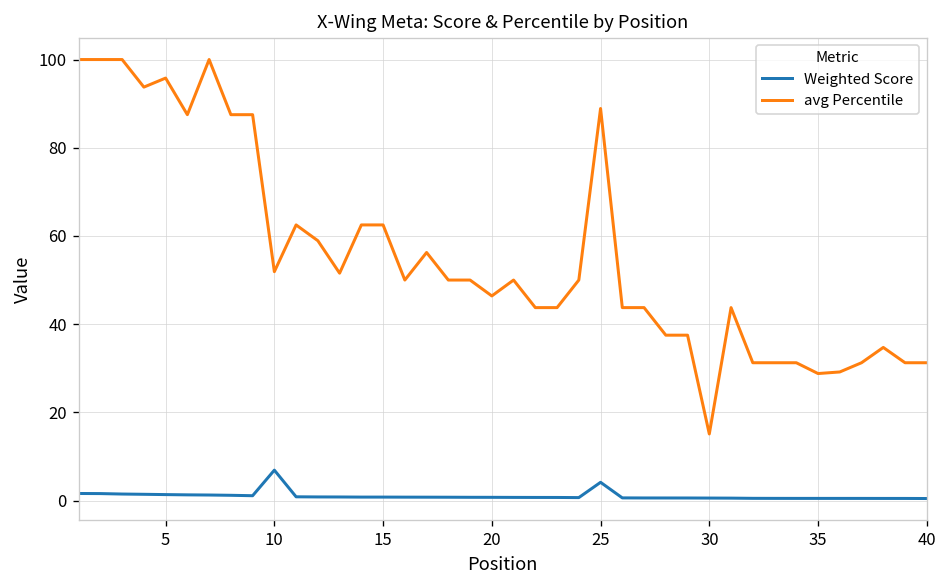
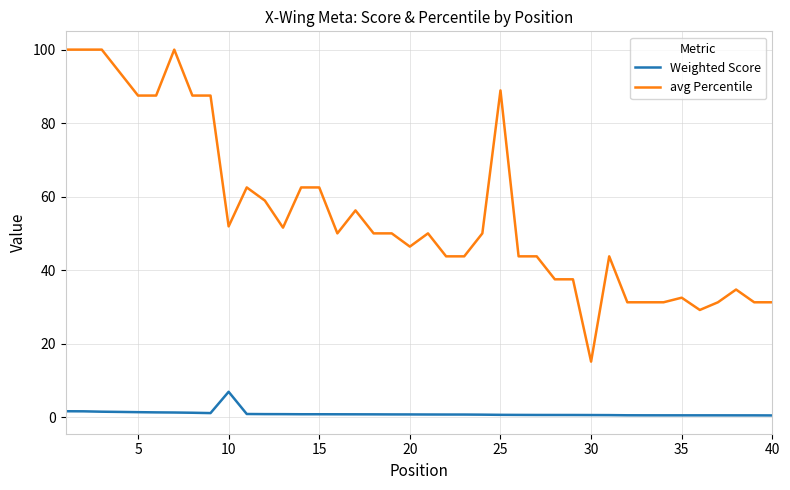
avg Percentile, 5: 96 -> 88
Weighted Score, 25: 4 -> 1
avg Percentile, 35: 29 -> 33
